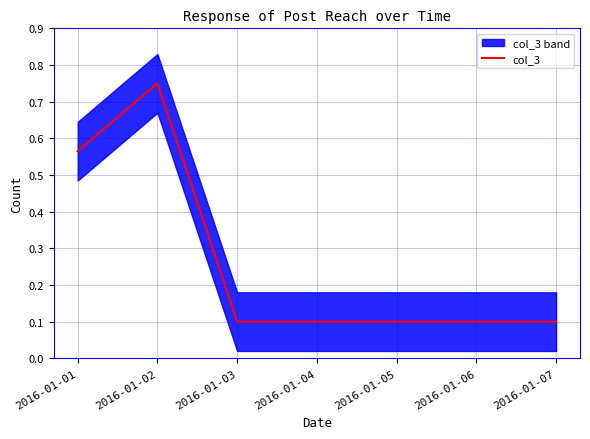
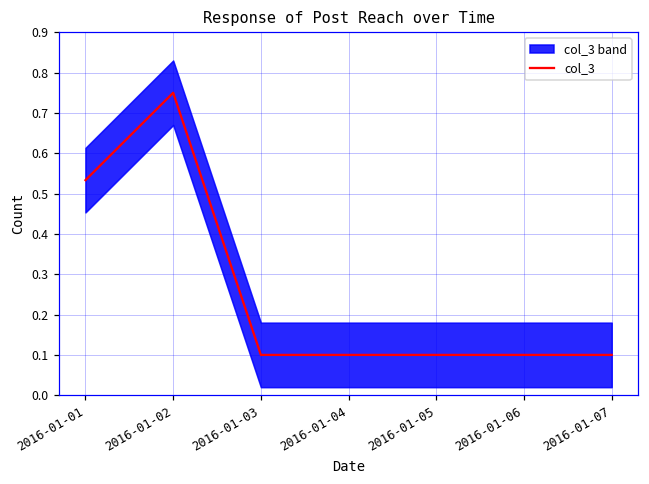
col_3, 2016-01-01: 0.56 -> 0.53
